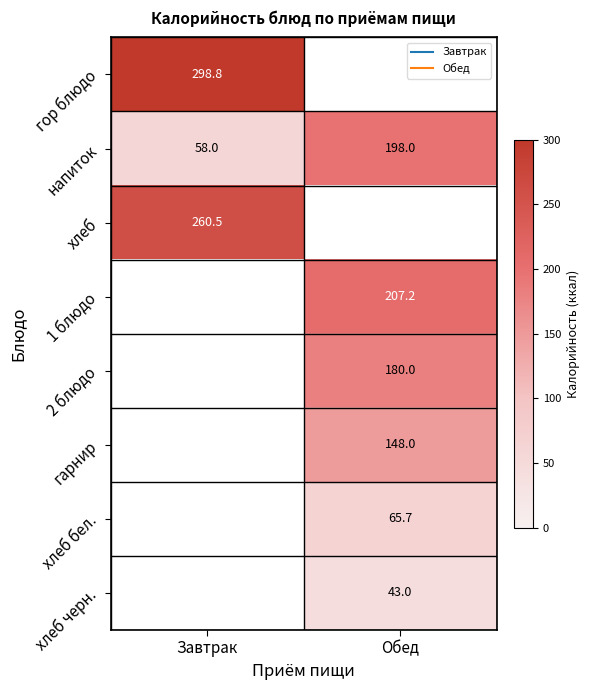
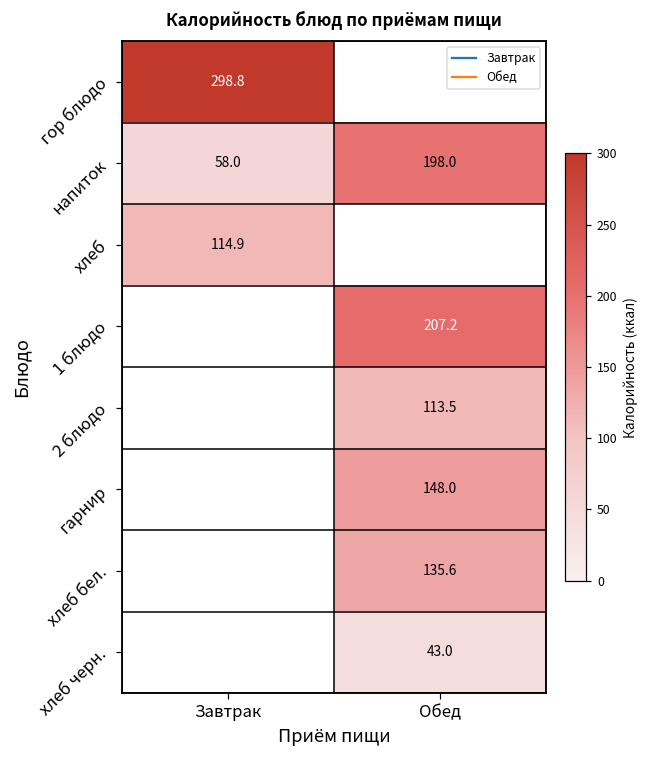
хлеб, Завтрак: 260.5 -> 114.9
2 блюдо, Обед: 180.0 -> 113.5
хлеб бел., Обед: 65.7 -> 135.6
